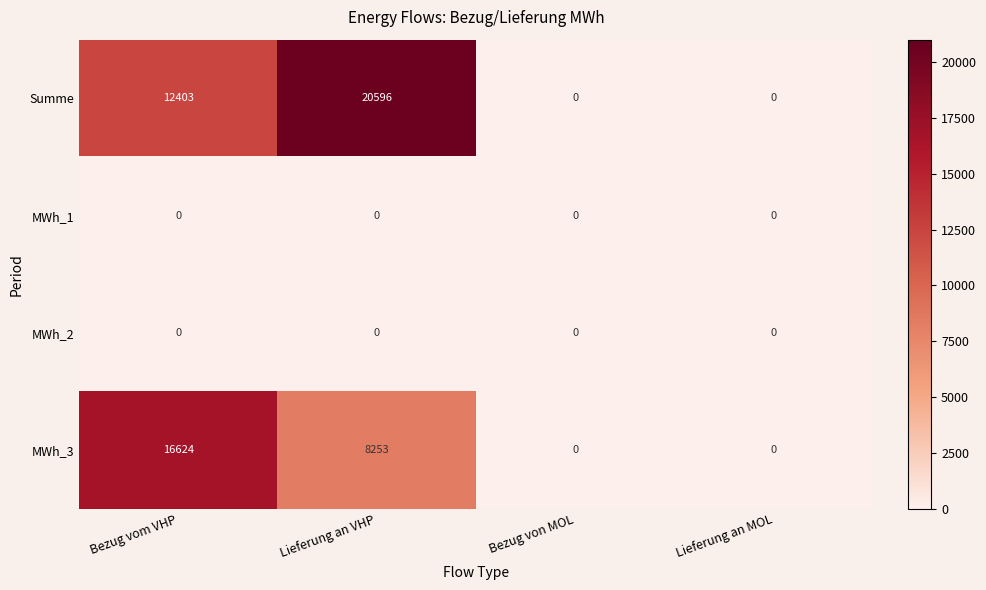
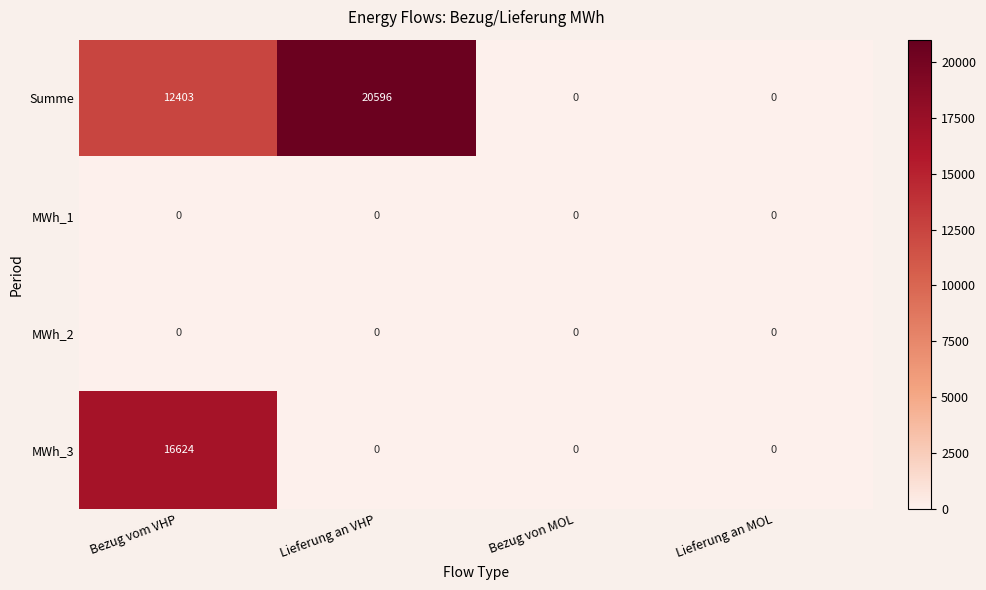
MWh_3, Lieferung an VHP: 8253 -> 0
